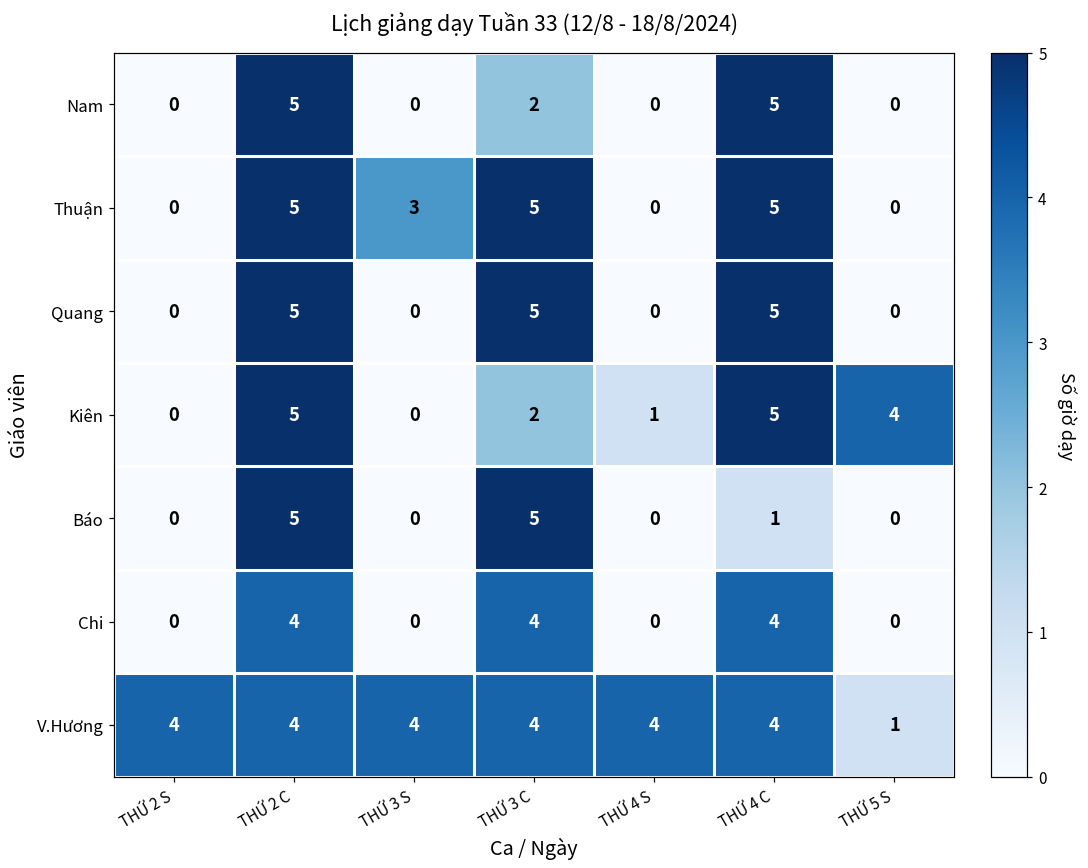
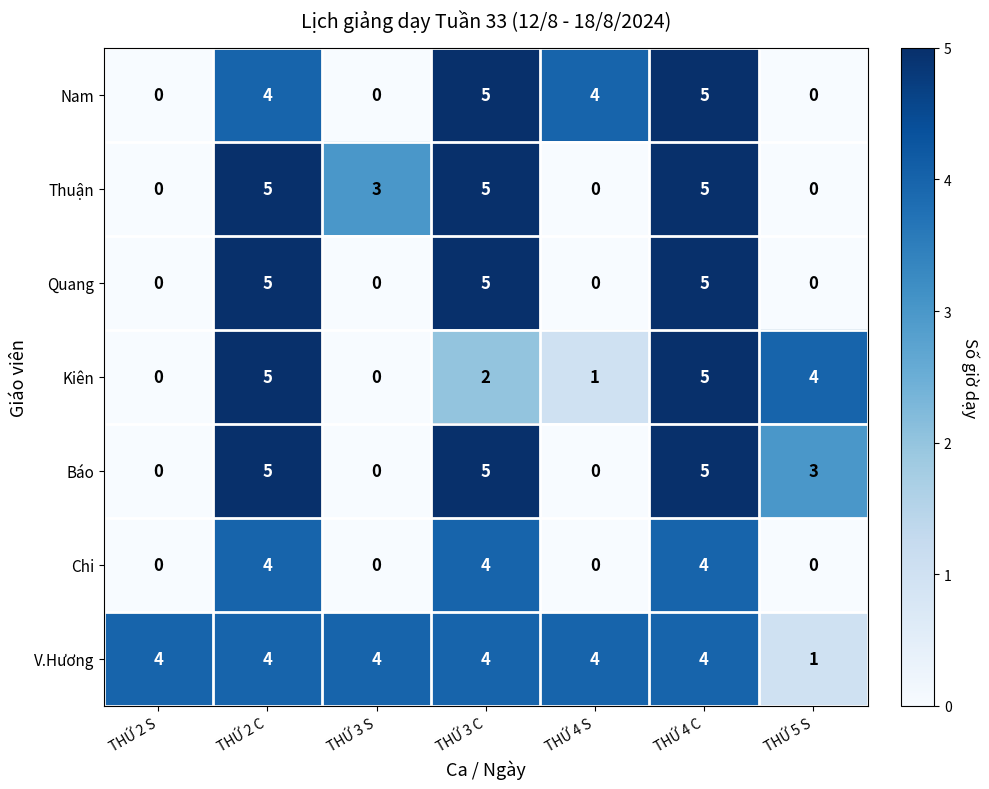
Nam, THỨ 2 C: 5 -> 4
Nam, THỨ 3 C: 2 -> 5
Nam, THỨ 4 S: 0 -> 4
Báo, THỨ 4 C: 1 -> 5
Báo, THỨ 5 S: 0 -> 3
